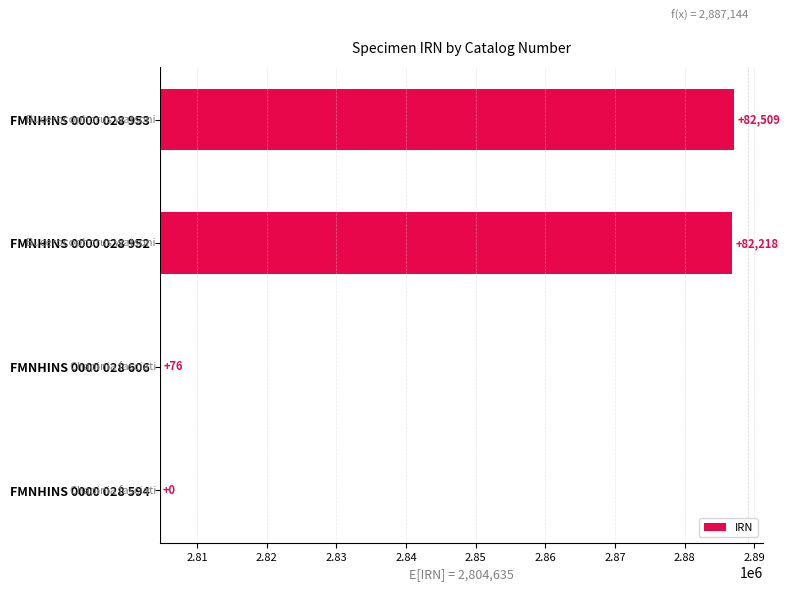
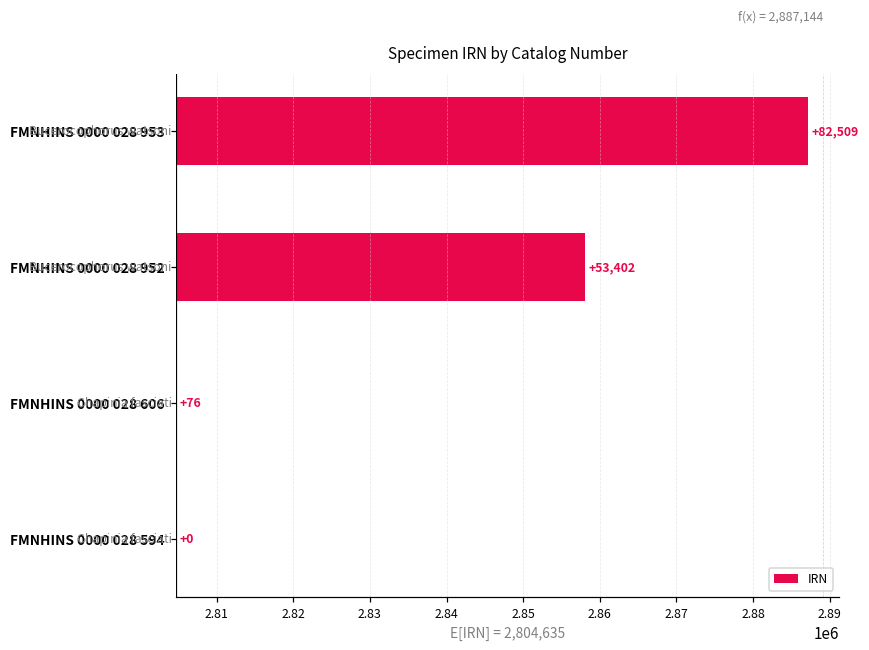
FMNHINS 0000 028 952: +82,218 -> +53,402
